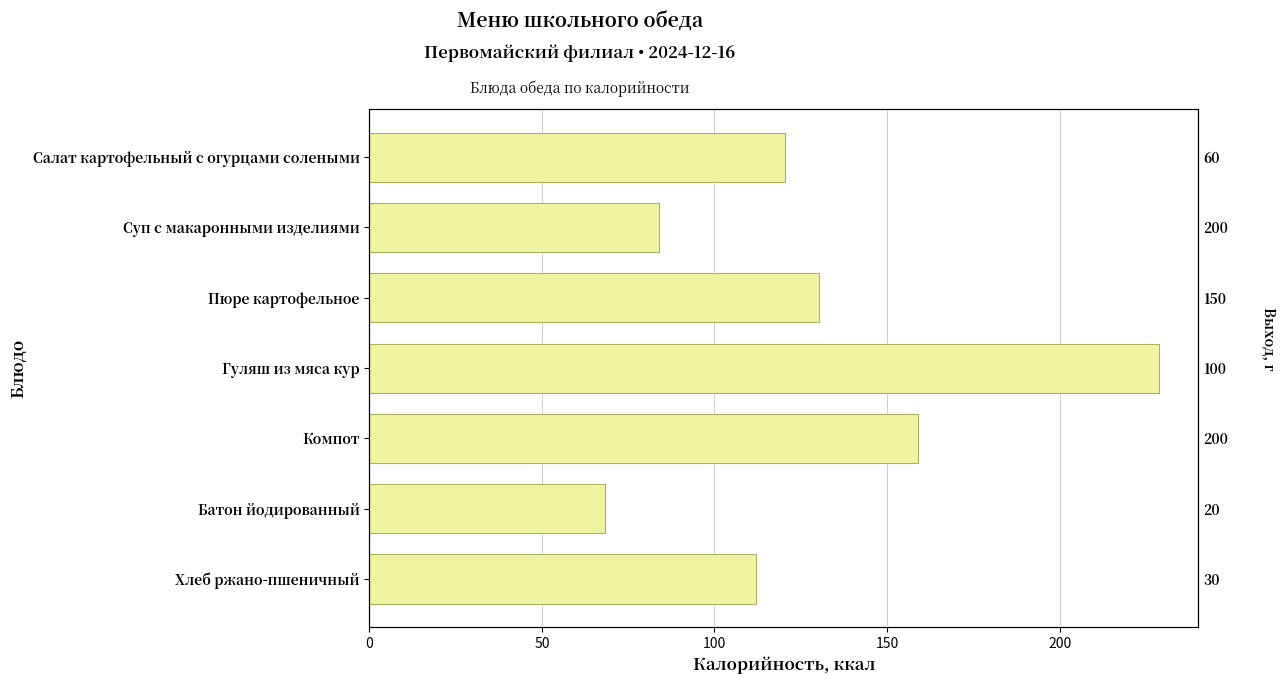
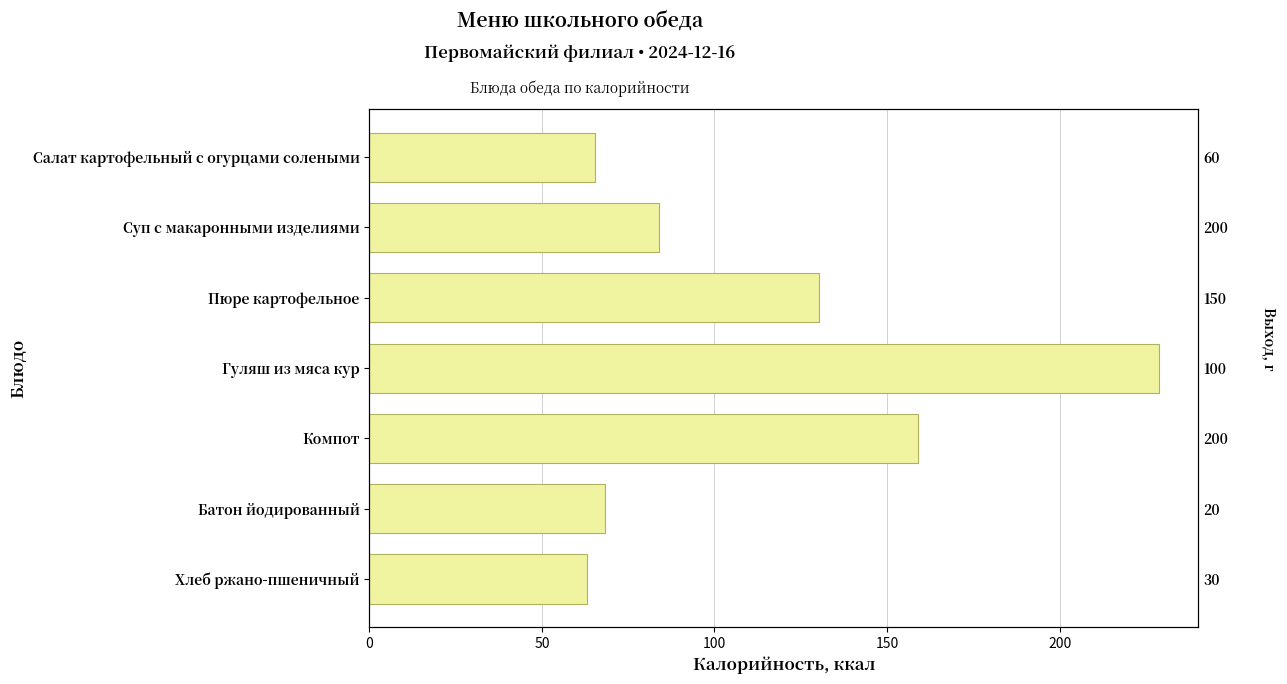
Салат картофельный с огурцами солеными: 120 -> 65
Хлеб ржано-пшеничный: 112 -> 63
